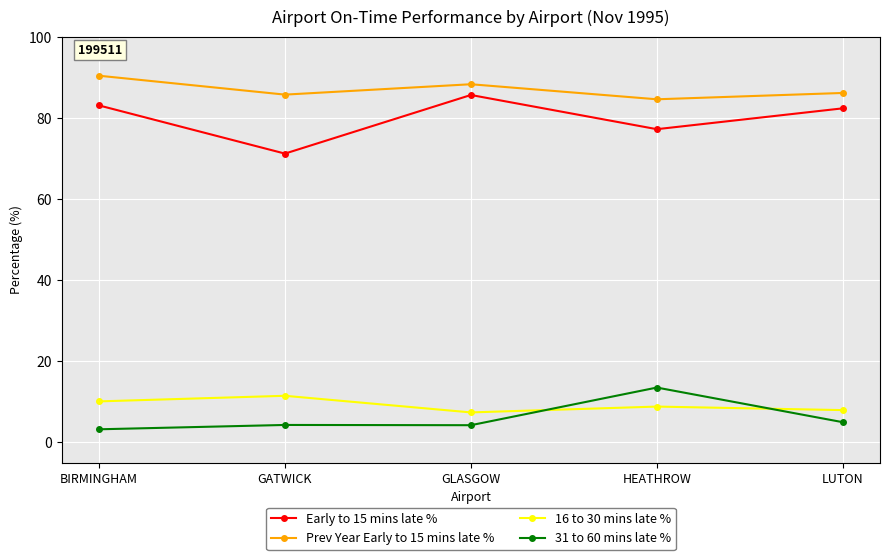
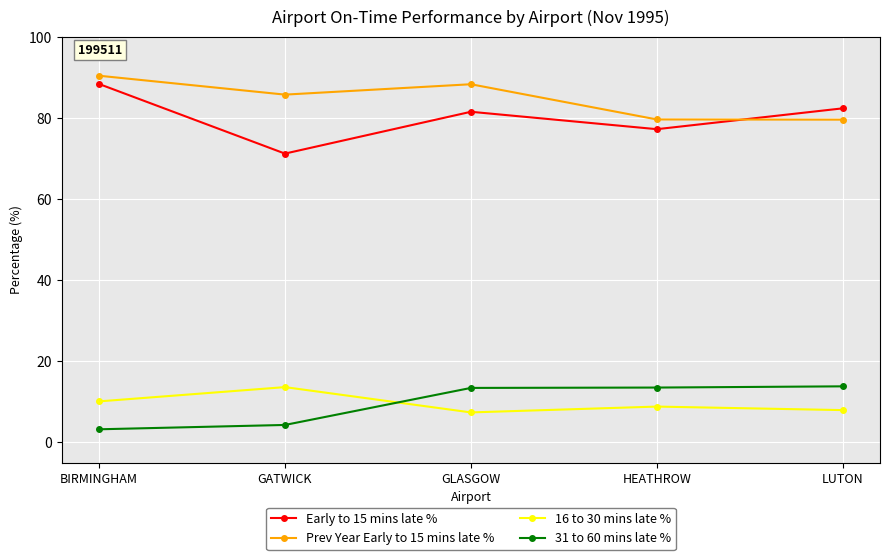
Early to 15 mins late %, BIRMINGHAM: 83 -> 88
16 to 30 mins late %, GATWICK: 11 -> 14
Early to 15 mins late %, GLASGOW: 86 -> 81
31 to 60 mins late %, GLASGOW: 4 -> 13
Prev Year Early to 15 mins late %, HEATHROW: 85 -> 80
Prev Year Early to 15 mins late %, LUTON: 86 -> 80
31 to 60 mins late %, LUTON: 5 -> 14
